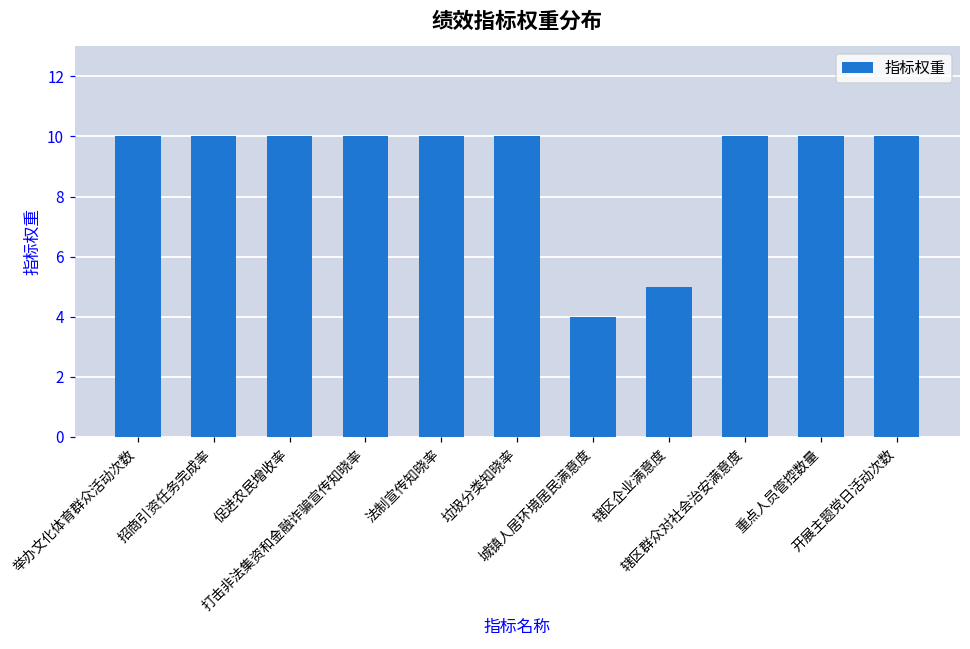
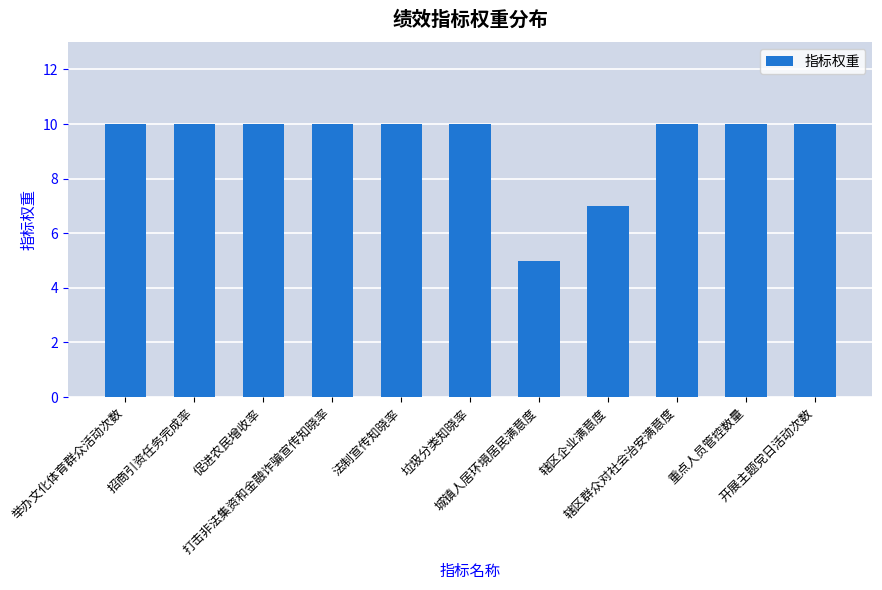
城镇人居环境居民满意度: 4 -> 5
辖区企业满意度: 5 -> 7
